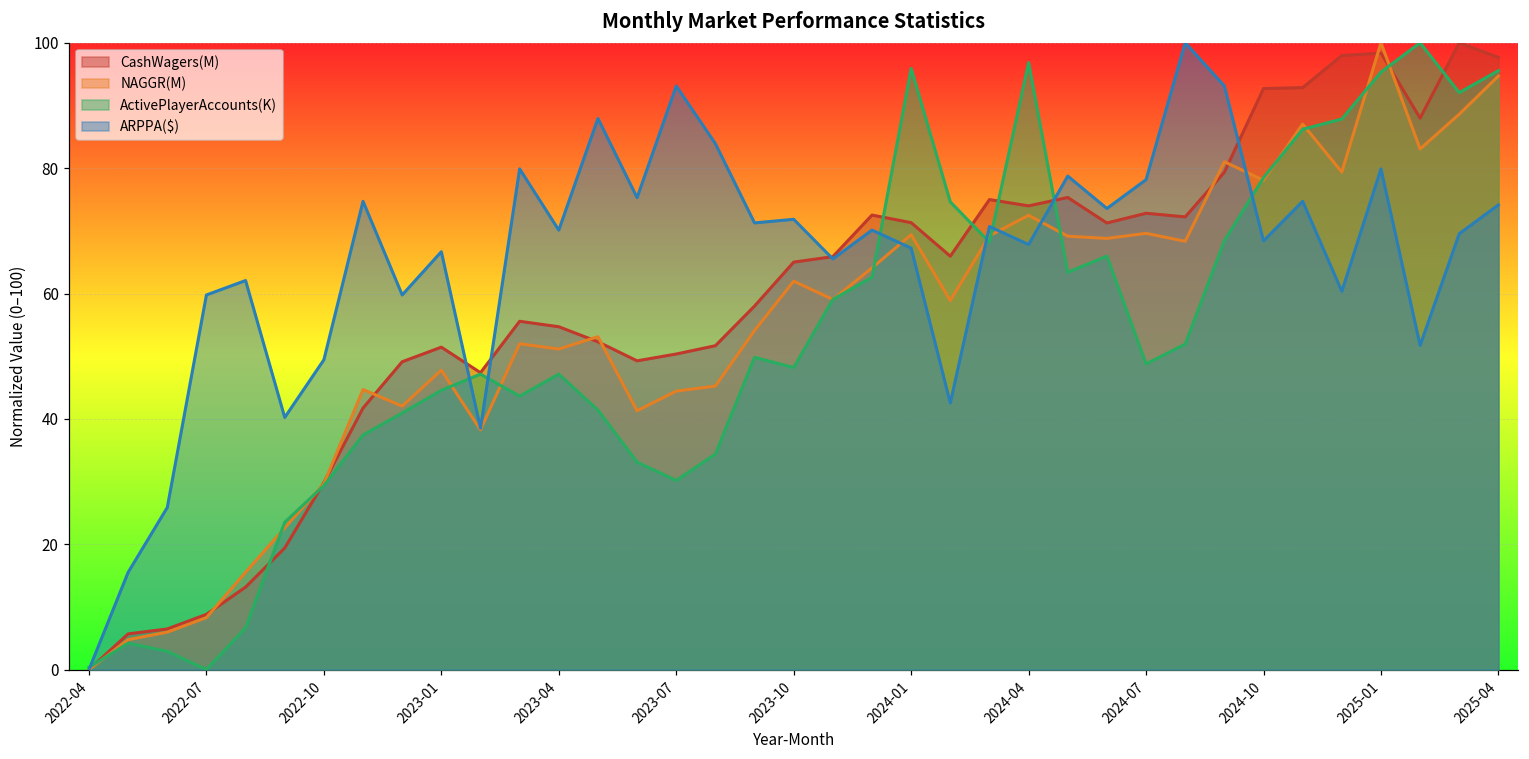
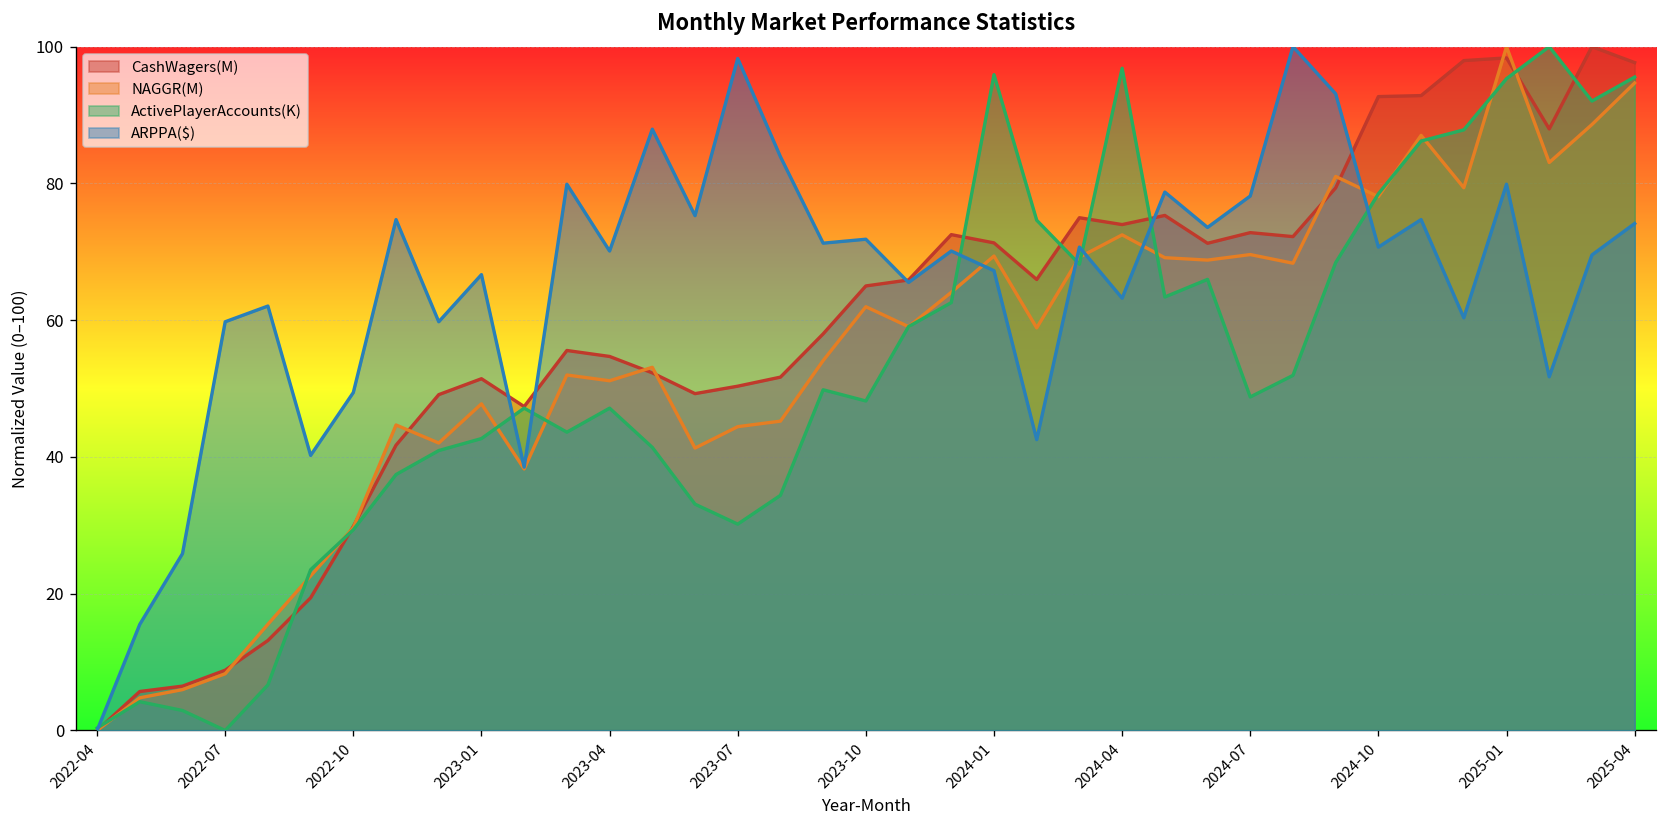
ActivePlayerAccounts(K), 2023-01: 45 -> 43
ARPPA($), 2023-07: 93 -> 98
ARPPA($), 2024-04: 68 -> 63
ARPPA($), 2024-10: 68 -> 71
